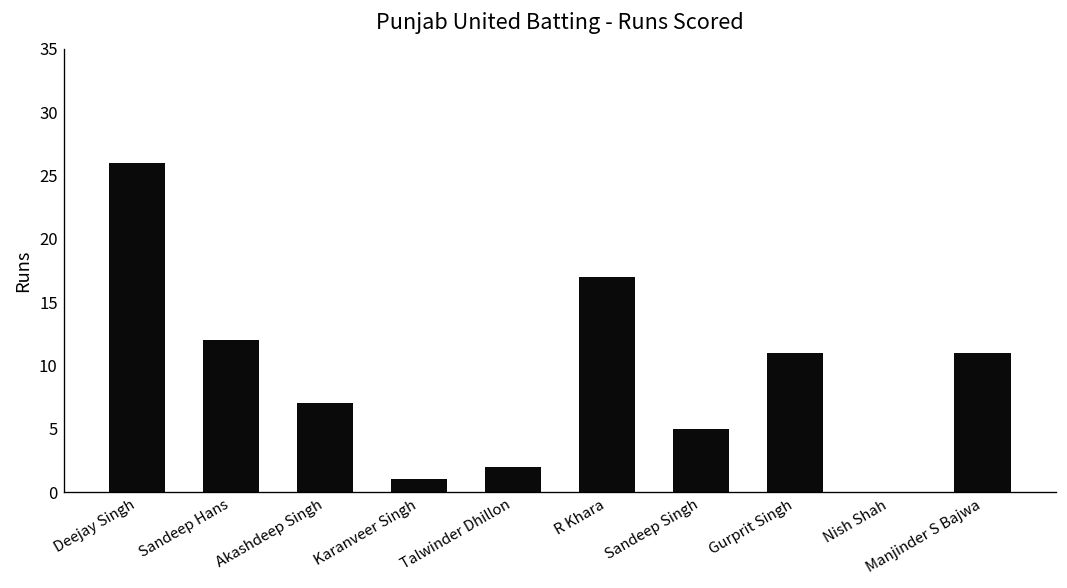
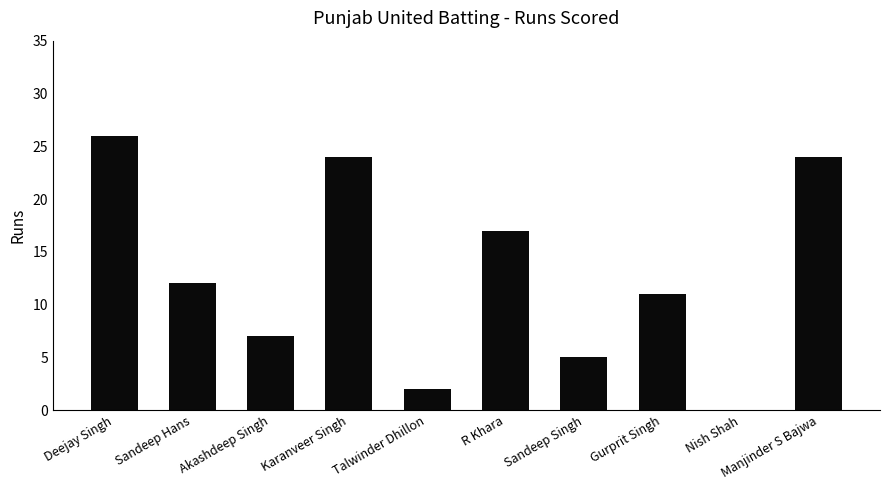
Karanveer Singh: 1 -> 24
Manjinder S Bajwa: 11 -> 24
